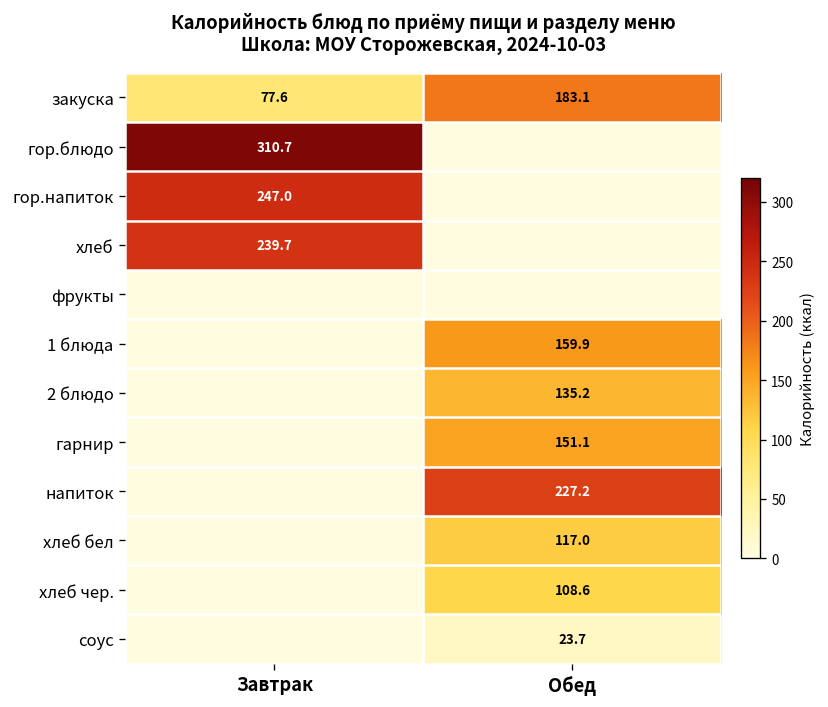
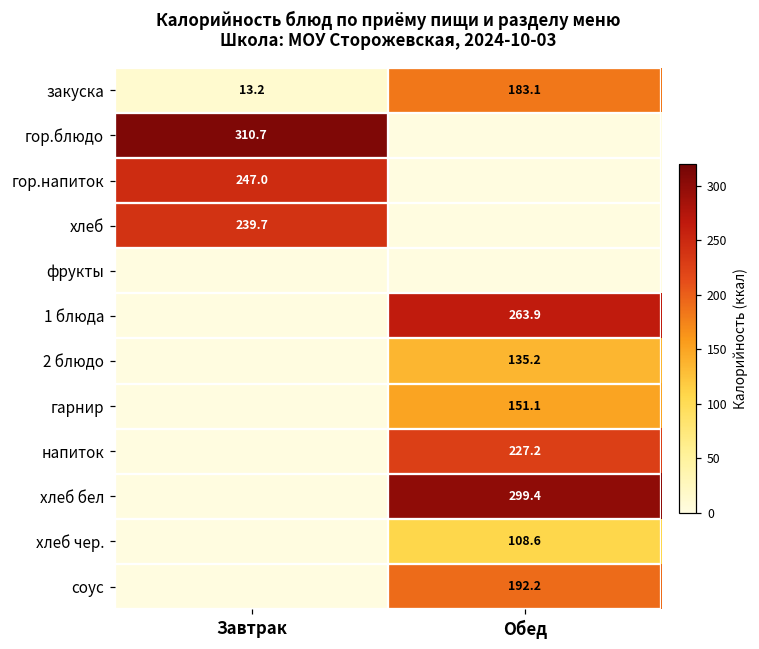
закуска, Завтрак: 77.6 -> 13.2
1 блюда, Обед: 159.9 -> 263.9
хлеб бел, Обед: 117.0 -> 299.4
соус, Обед: 23.7 -> 192.2
